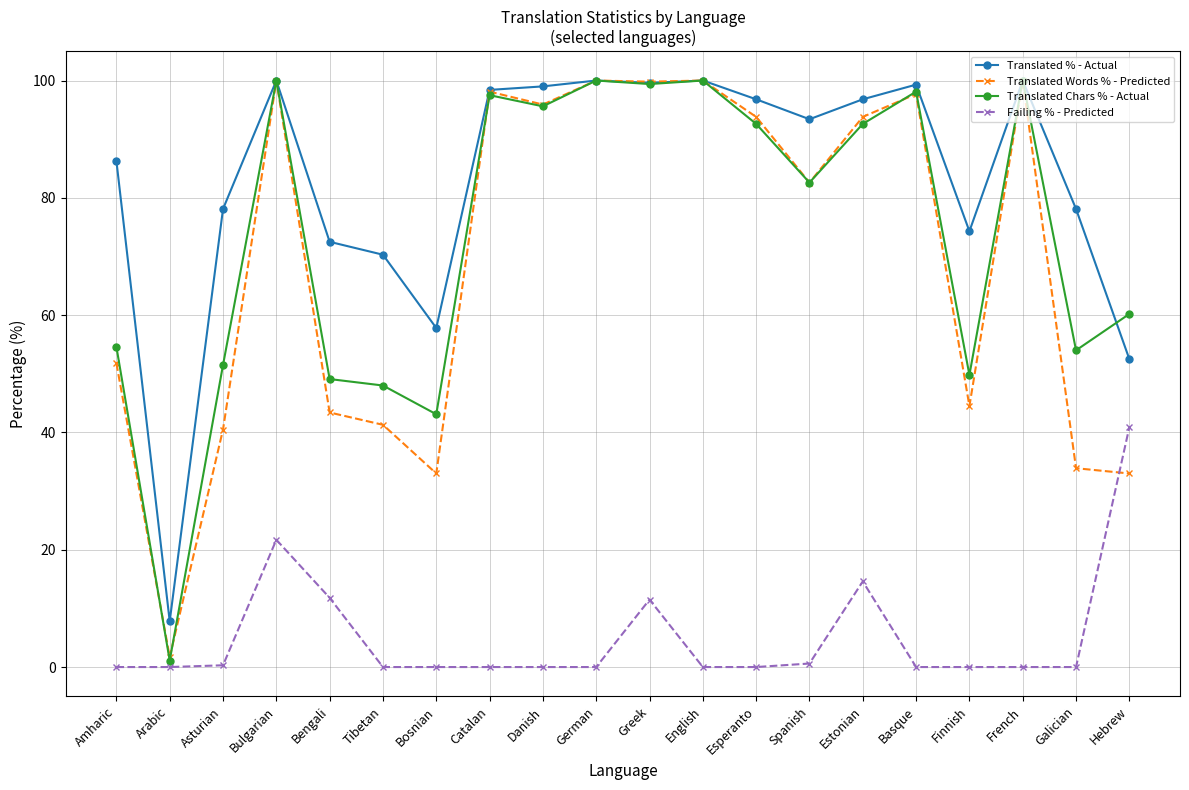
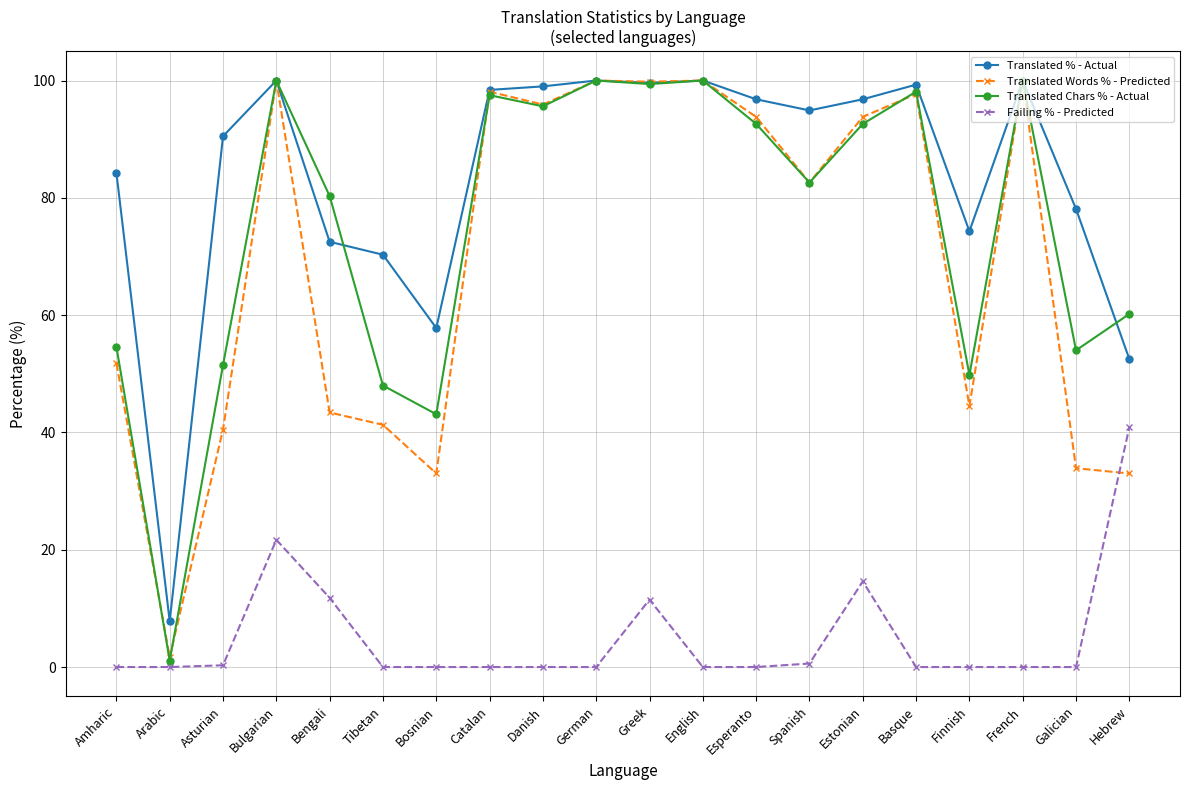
Translated % - Actual, Amharic: 86 -> 84
Translated % - Actual, Asturian: 78 -> 91
Translated Chars % - Actual, Bengali: 49 -> 80
Translated % - Actual, Spanish: 93 -> 95
